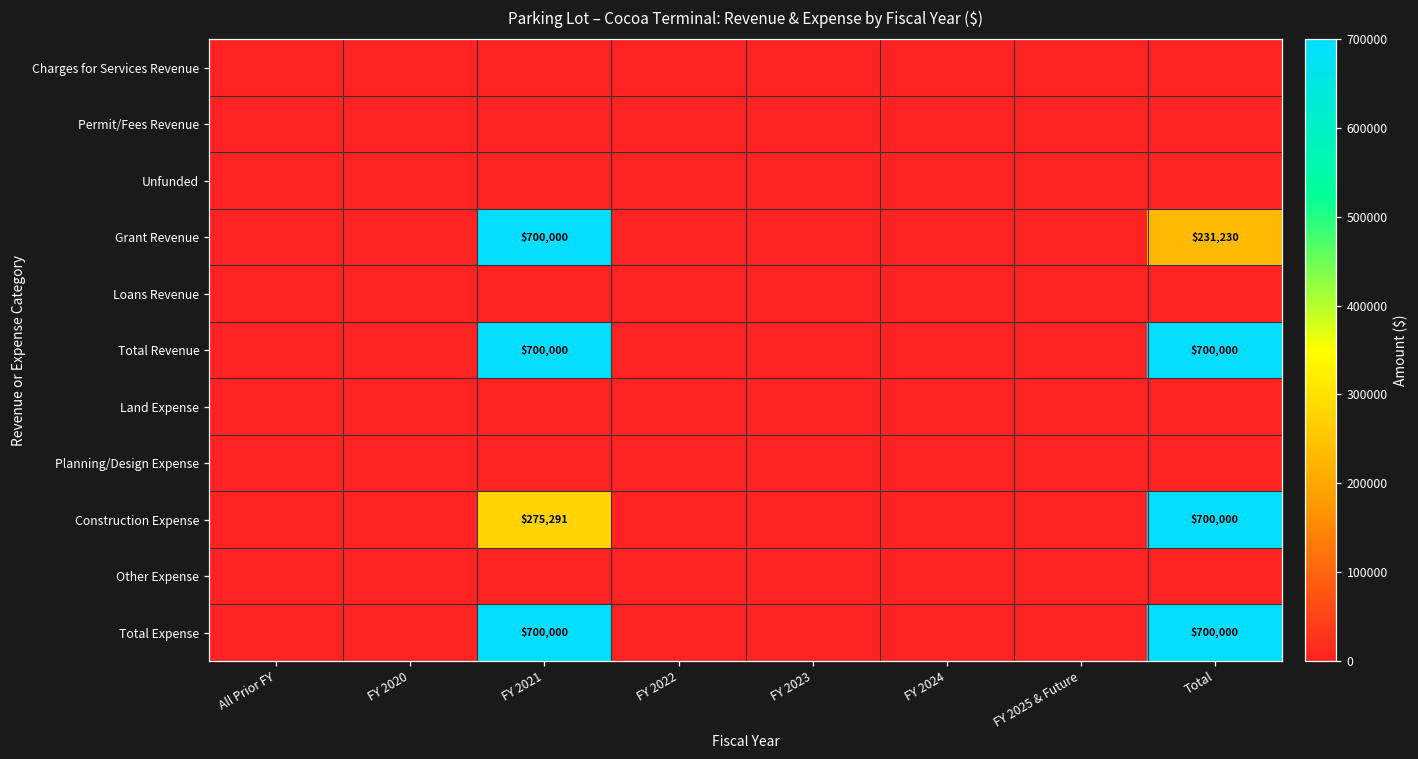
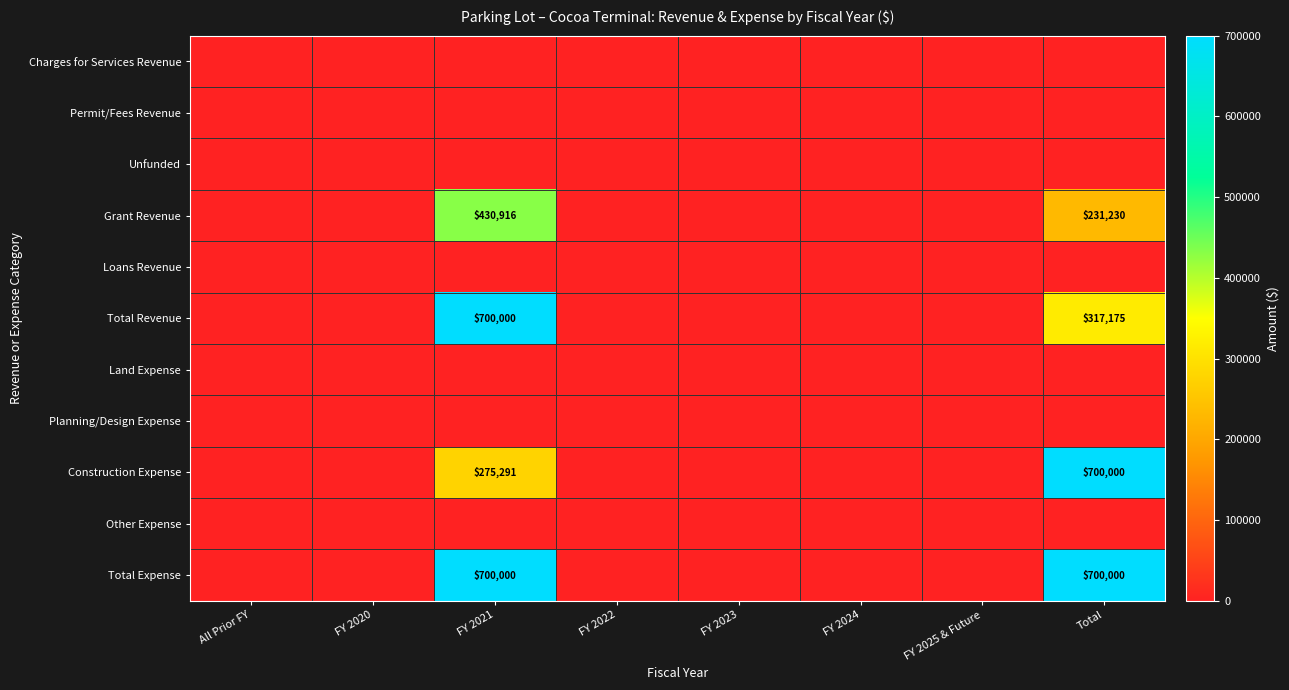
Grant Revenue, FY 2021: $700,000 -> $430,916
Total Revenue, Total: $700,000 -> $317,175
